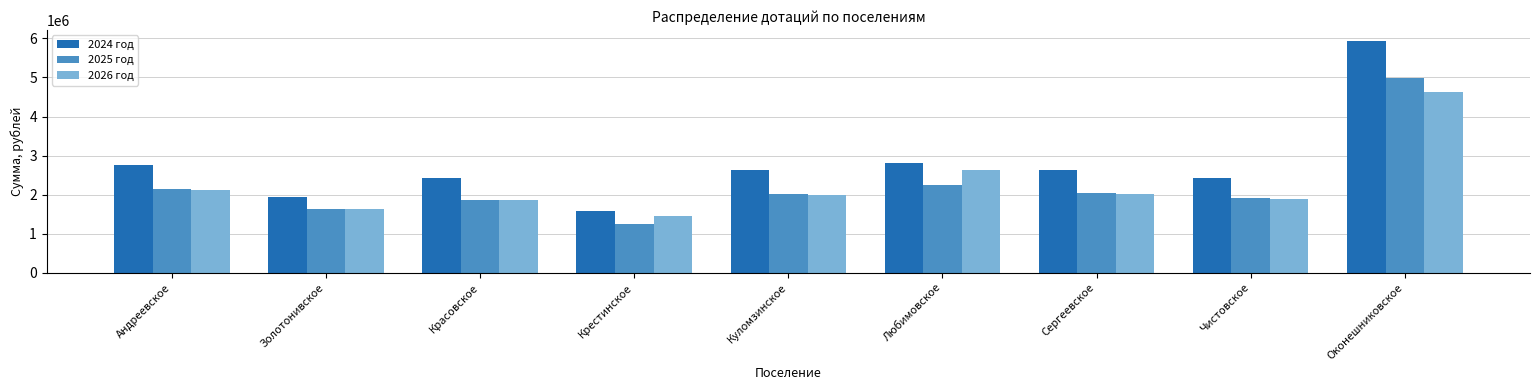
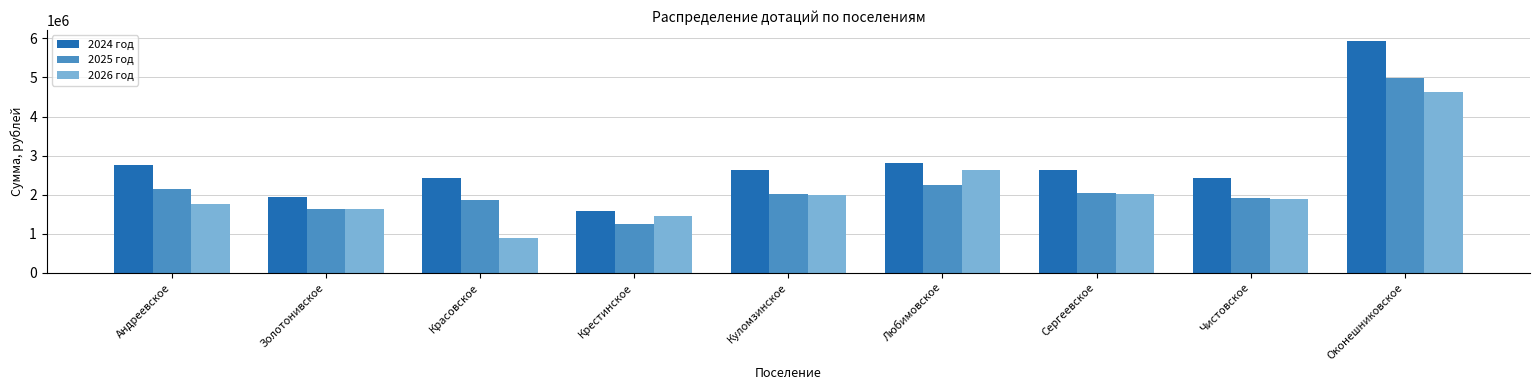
2026 год, Андреевское: 2100000 -> 1800000
2026 год, Красовское: 1900000 -> 900000
